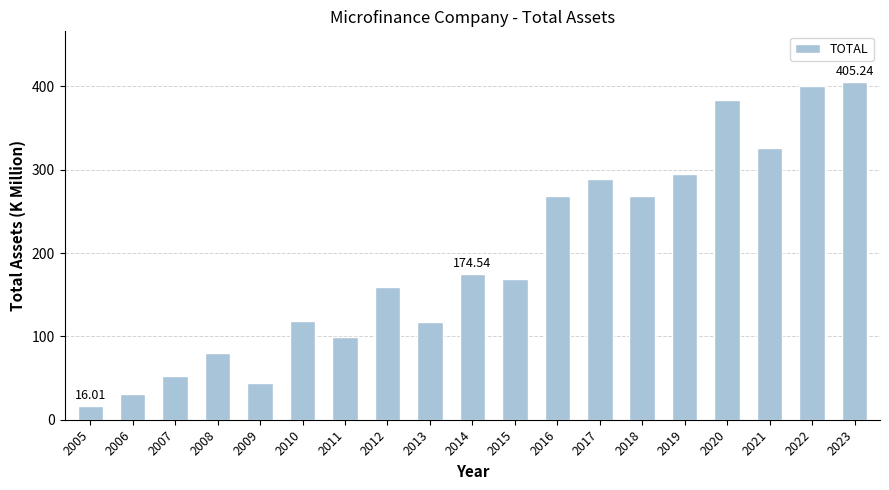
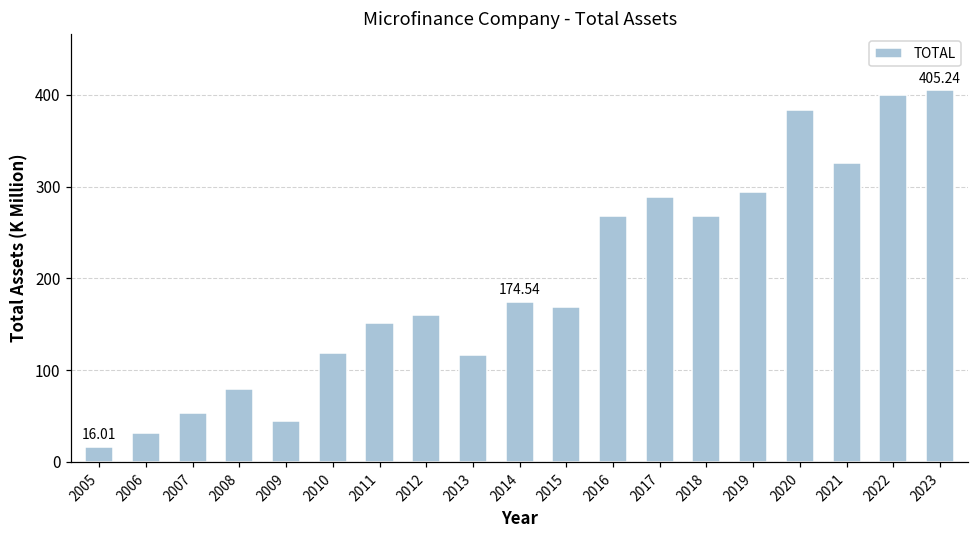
2011: 100 -> 150
